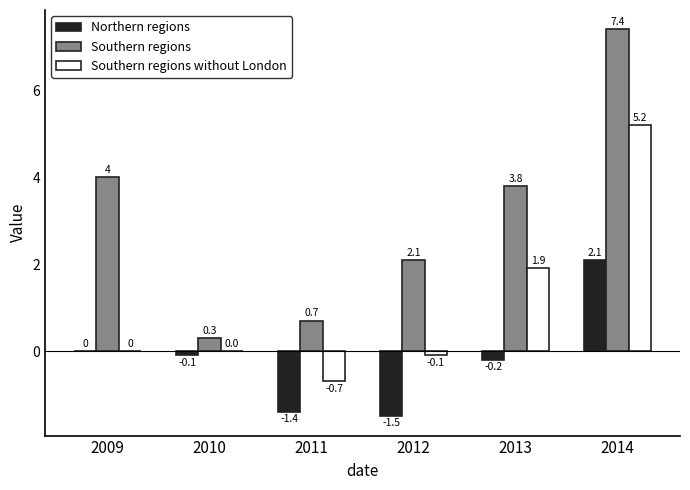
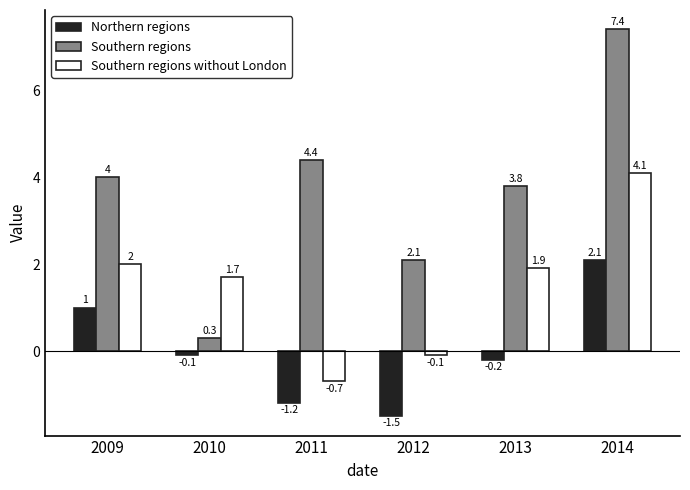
Northern regions, 2009: 0 -> 1
Southern regions without London, 2009: 0 -> 2
Southern regions without London, 2010: 0.0 -> 1.7
Northern regions, 2011: -1.4 -> -1.2
Southern regions, 2011: 0.7 -> 4.4
Southern regions without London, 2014: 5.2 -> 4.1
